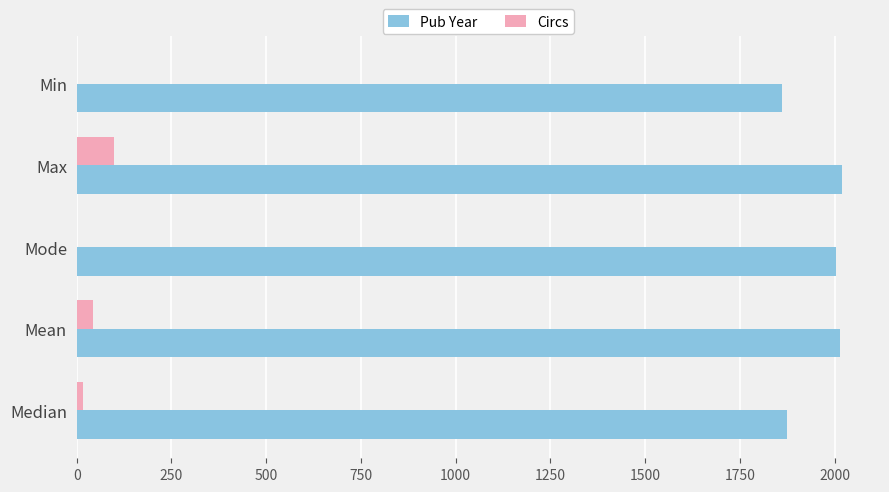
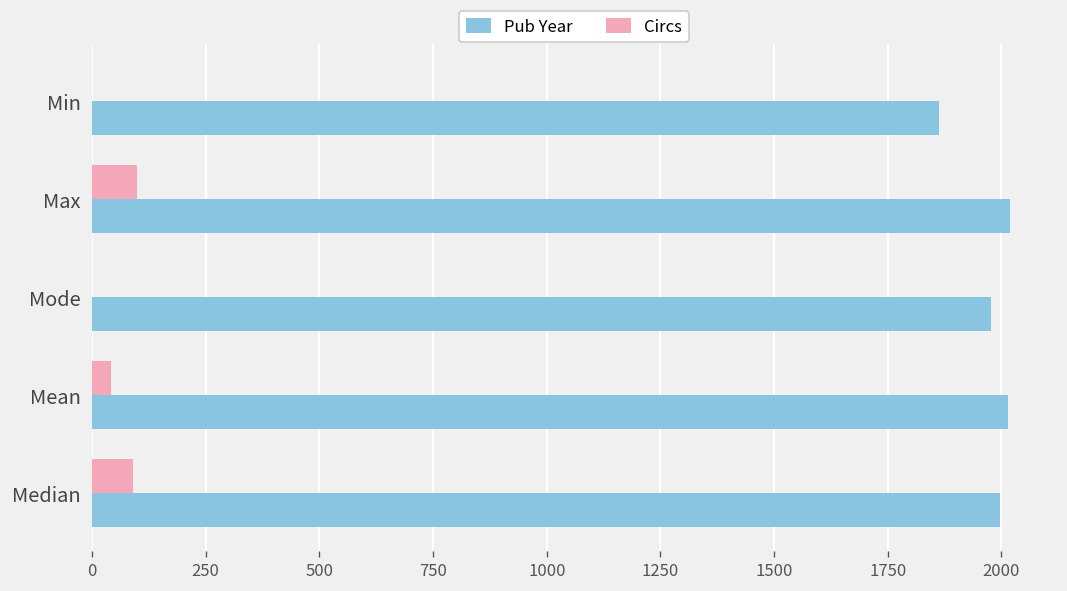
Pub Year, Mode: 2010 -> 1980
Circs, Median: 20 -> 90
Pub Year, Median: 1870 -> 2000
